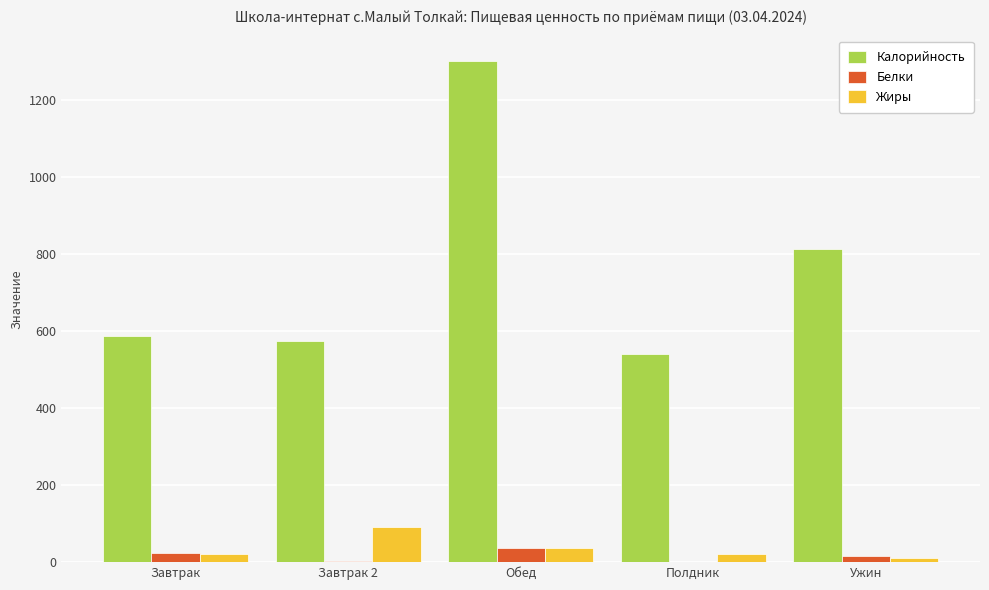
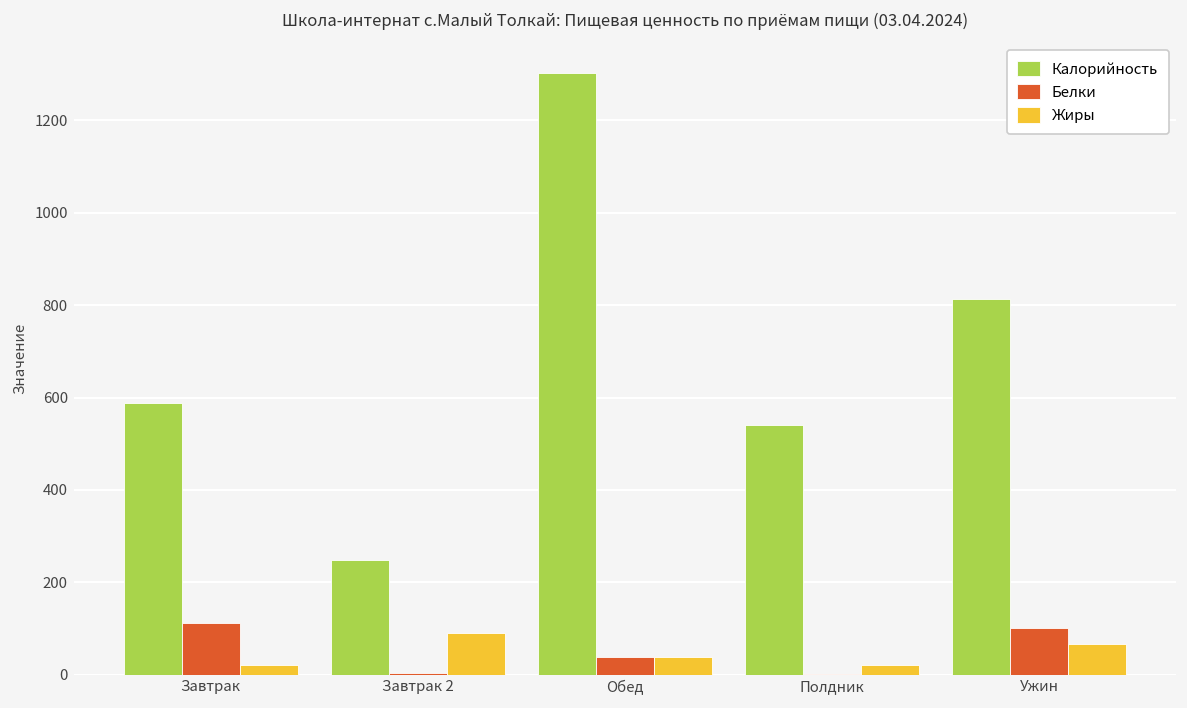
Белки, Завтрак: 20 -> 110
Калорийность, Завтрак 2: 570 -> 250
Белки, Ужин: 20 -> 100
Жиры, Ужин: 10 -> 70
